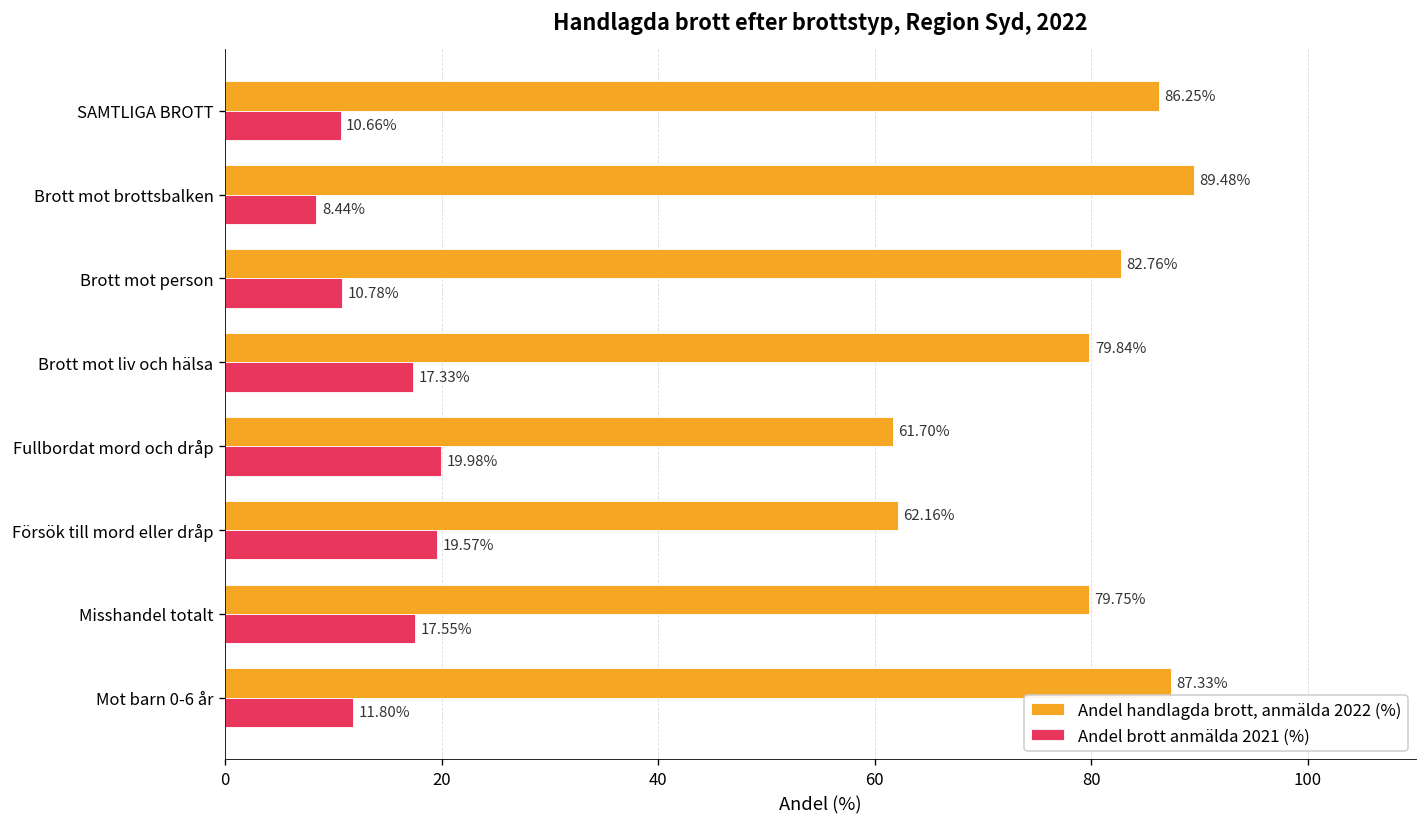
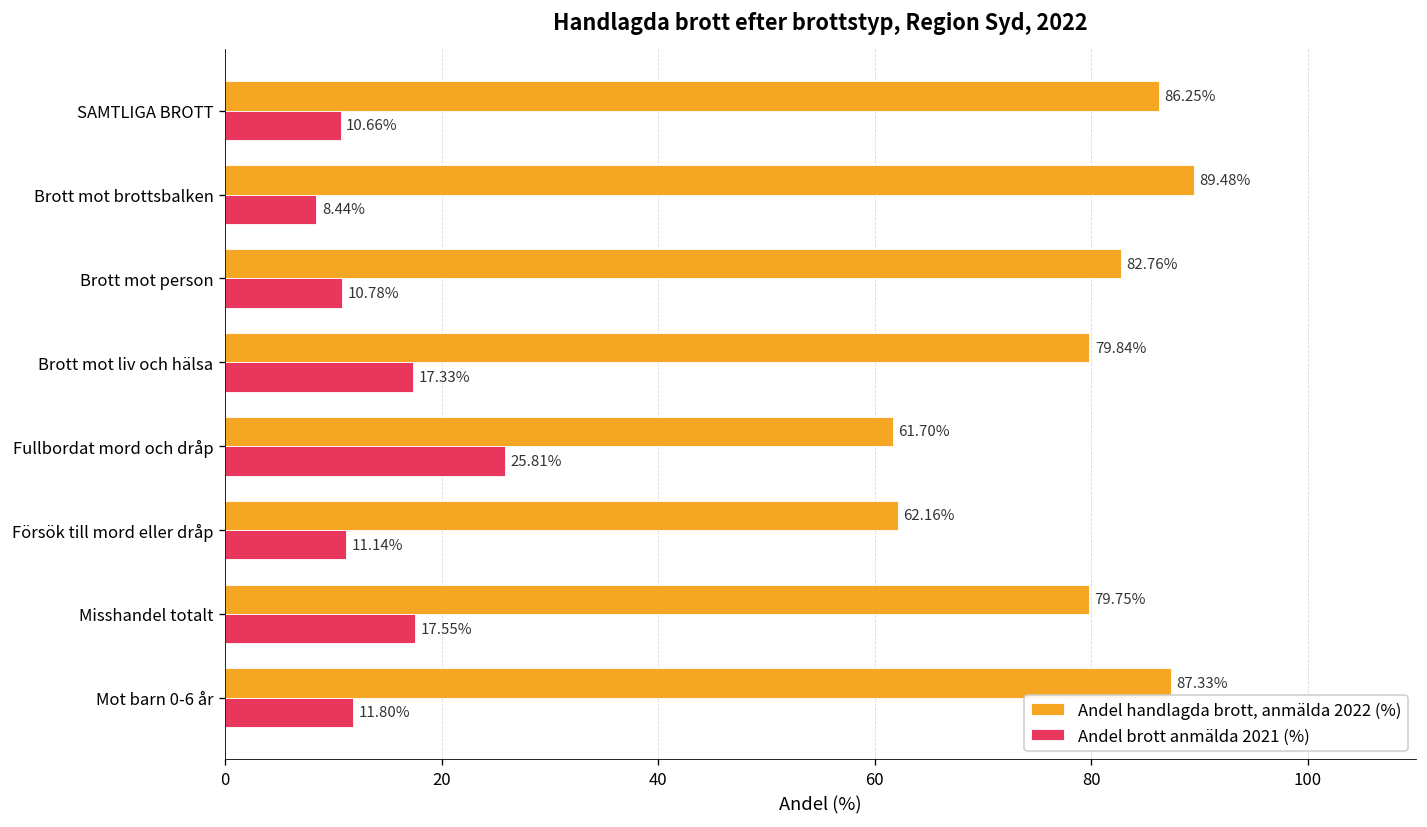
Andel brott anmälda 2021 (%), Fullbordat mord och dråp: 19.98% -> 25.81%
Andel brott anmälda 2021 (%), Försök till mord eller dråp: 19.57% -> 11.14%
